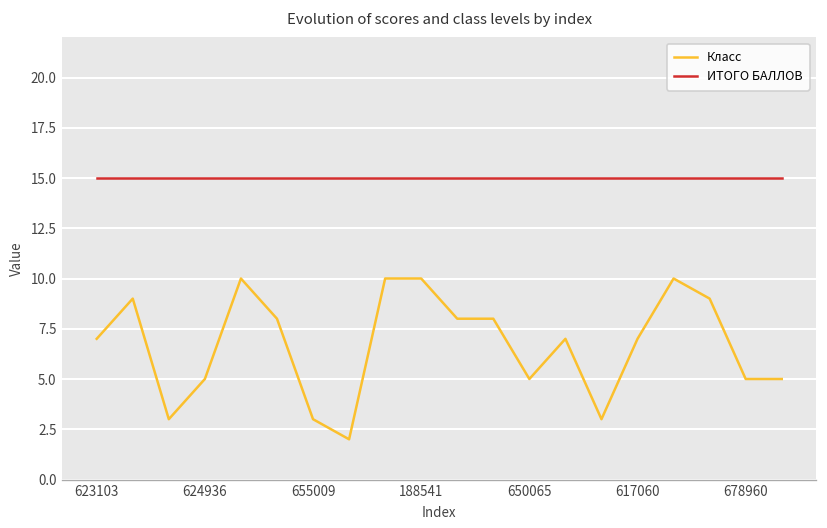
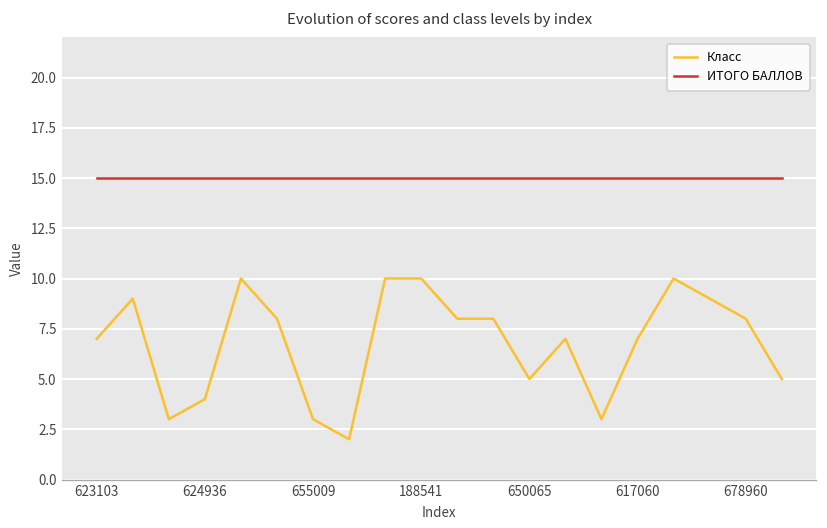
Класс, 624936: 5 -> 4
Класс, 678960: 5 -> 8
